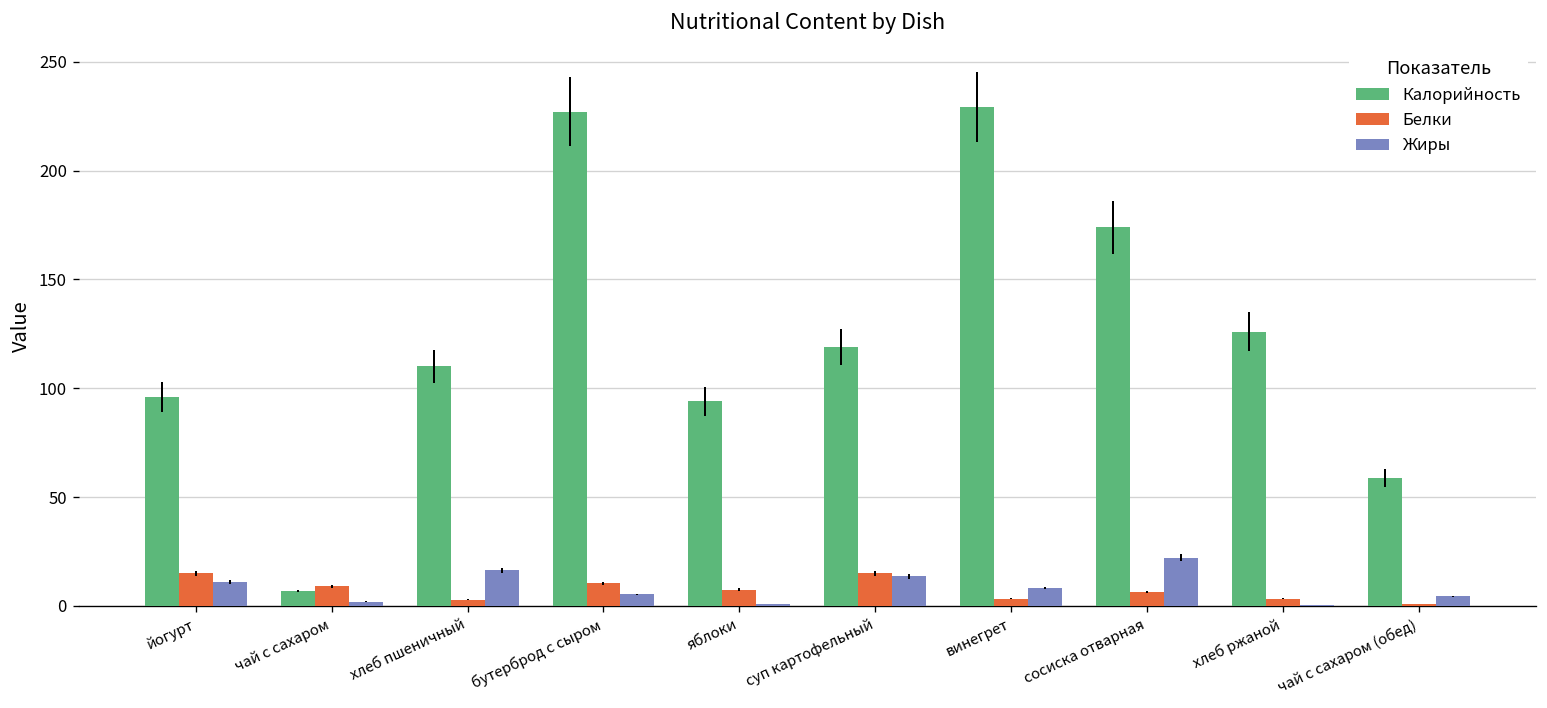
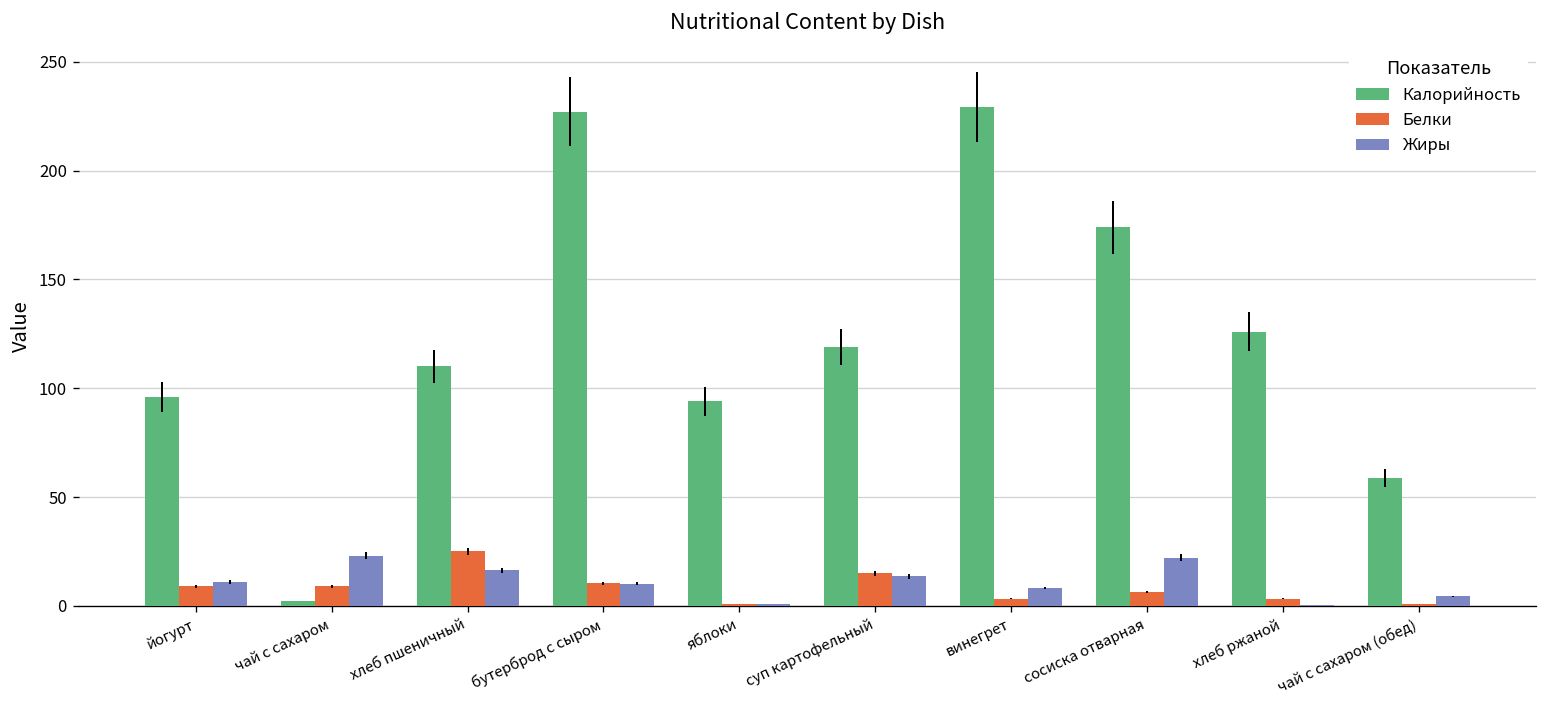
Белки, йогурт: 15 -> 9
Калорийность, чай с сахаром: 7 -> 2
Жиры, чай с сахаром: 2 -> 23
Белки, хлеб пшеничный: 3 -> 25
Жиры, бутерброд с сыром: 5 -> 10
Белки, яблоки: 8 -> 1
